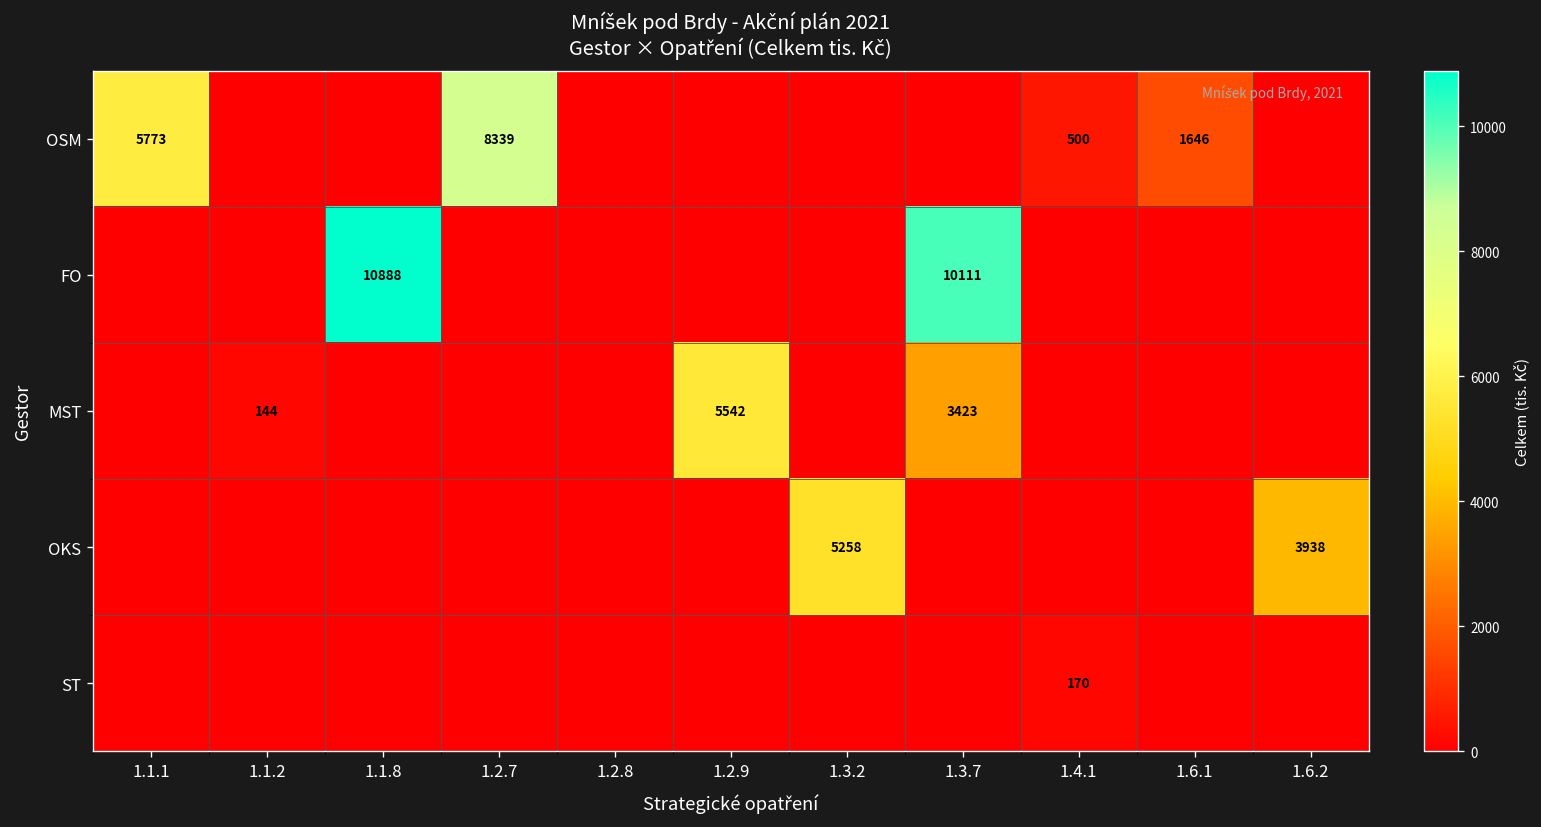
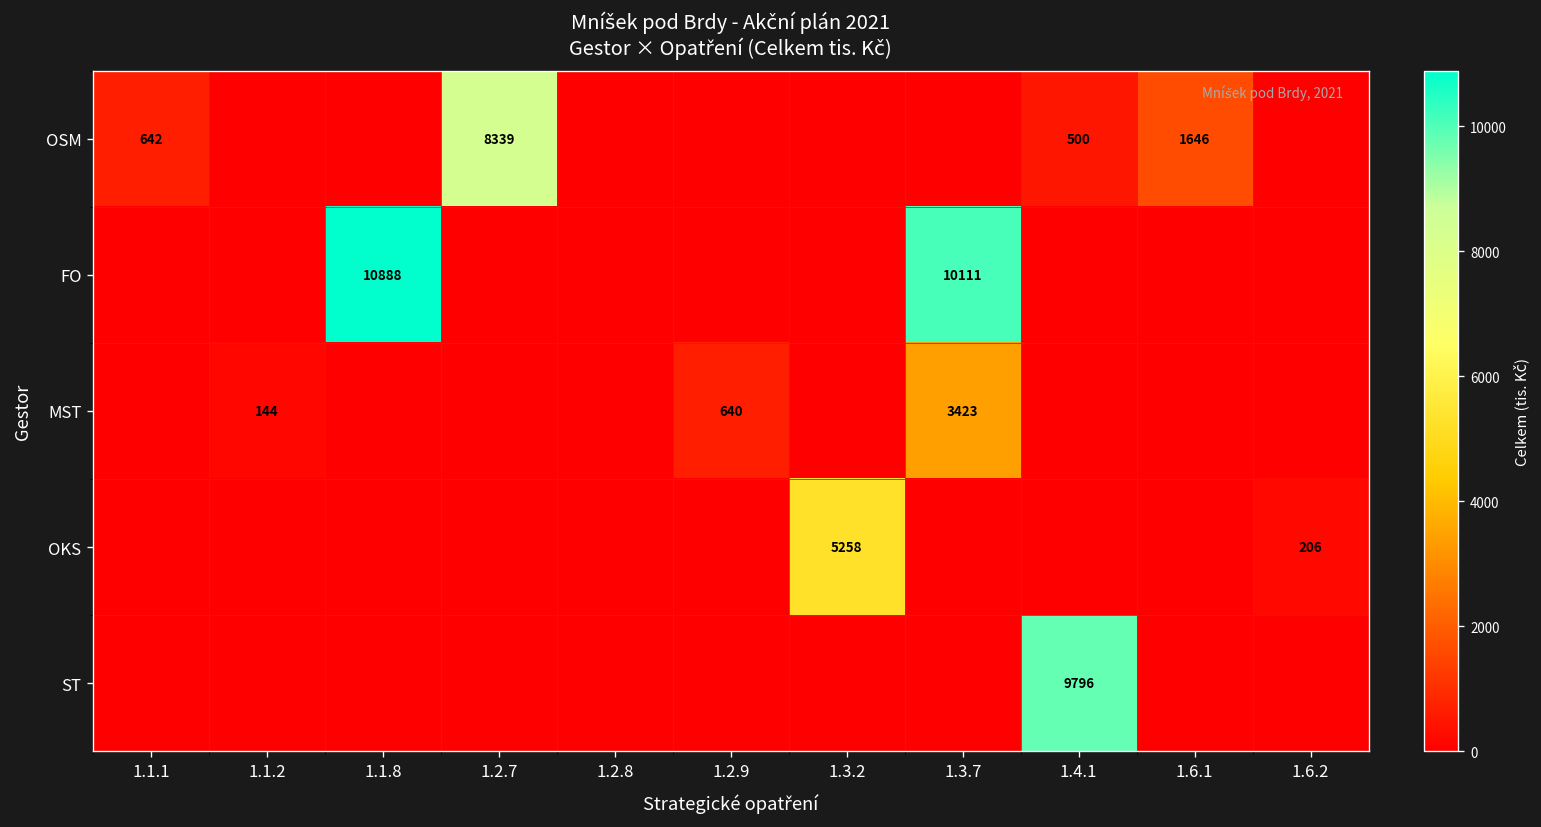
OSM, 1.1.1: 5773 -> 642
MST, 1.2.9: 5542 -> 640
OKS, 1.6.2: 3938 -> 206
ST, 1.4.1: 170 -> 9796
